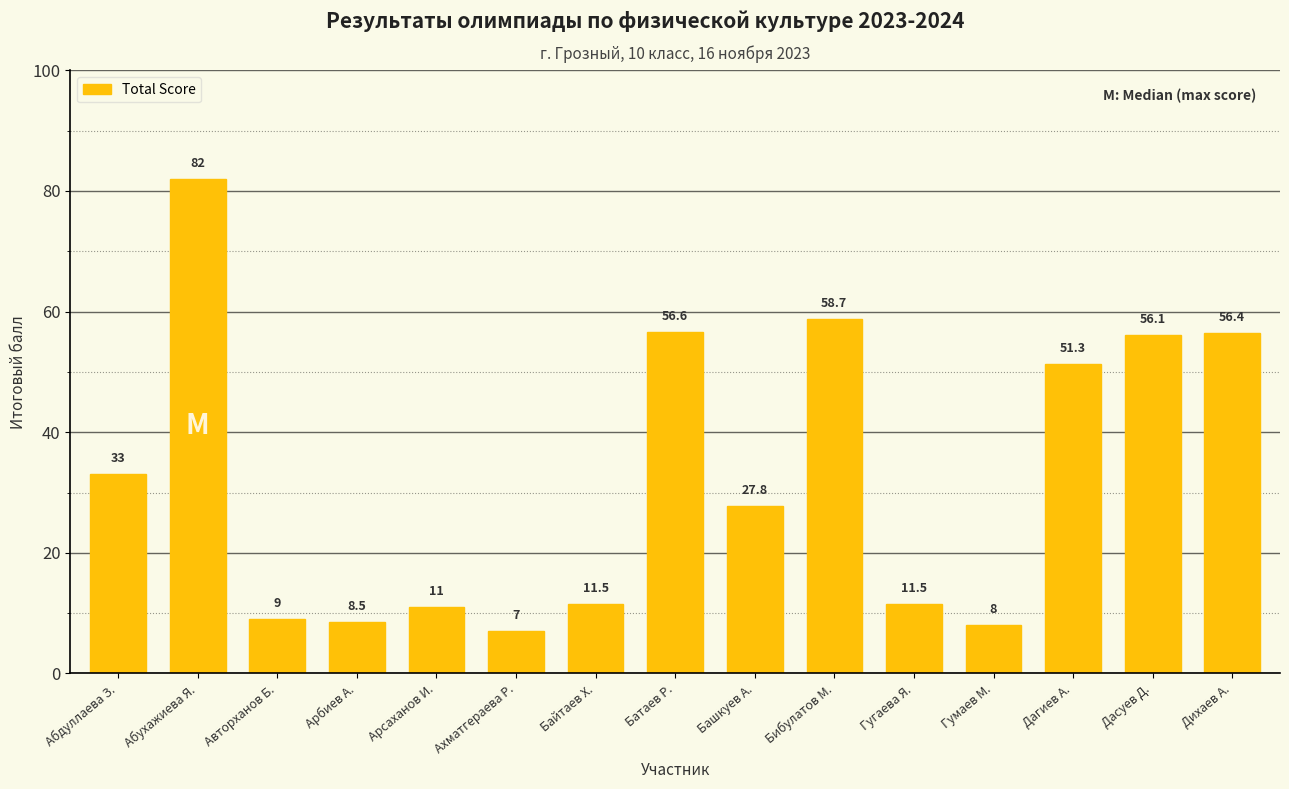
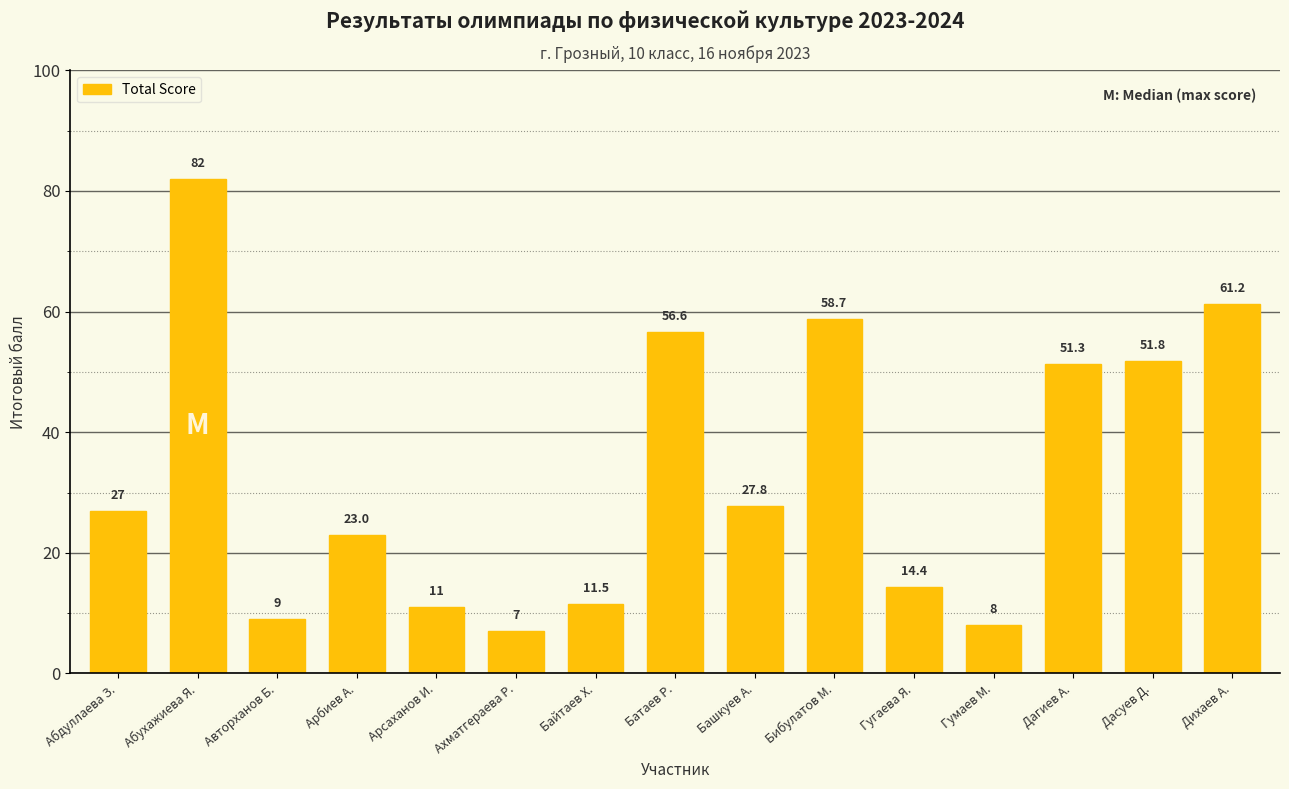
Абдуллаева З.: 33 -> 27
Арбиев А.: 8.5 -> 23.0
Гугаева Я.: 11.5 -> 14.4
Дасуев Д.: 56.1 -> 51.8
Дихаев А.: 56.4 -> 61.2
